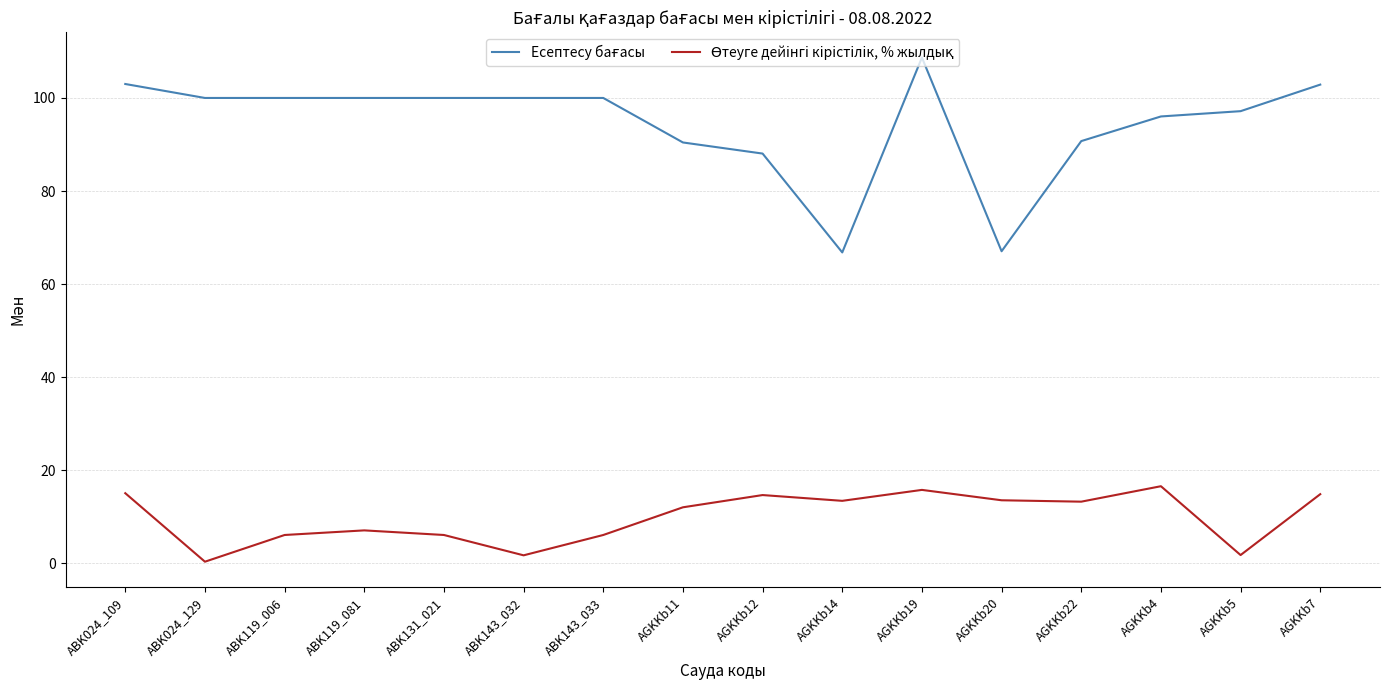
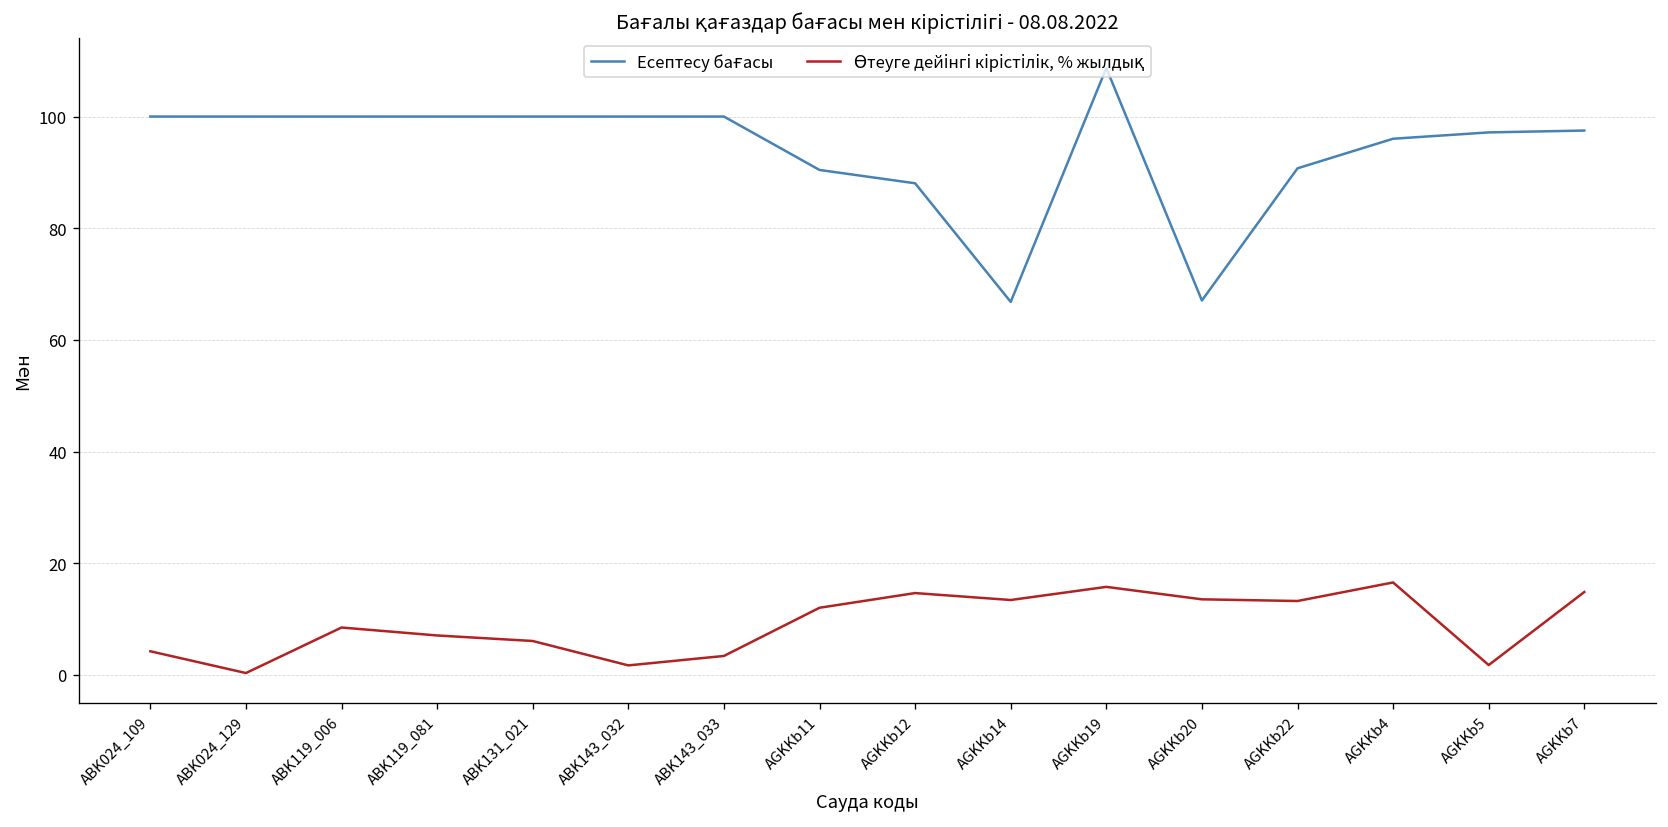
Есептесу бағасы, ABK024_109: 103 -> 100
Өтеуге дейінгі кірістілік, % жылдық, ABK024_109: 15 -> 4
Өтеуге дейінгі кірістілік, % жылдық, ABK119_006: 6 -> 9
Өтеуге дейінгі кірістілік, % жылдық, ABK143_033: 6 -> 3
Есептесу бағасы, AGKKb7: 103 -> 97
